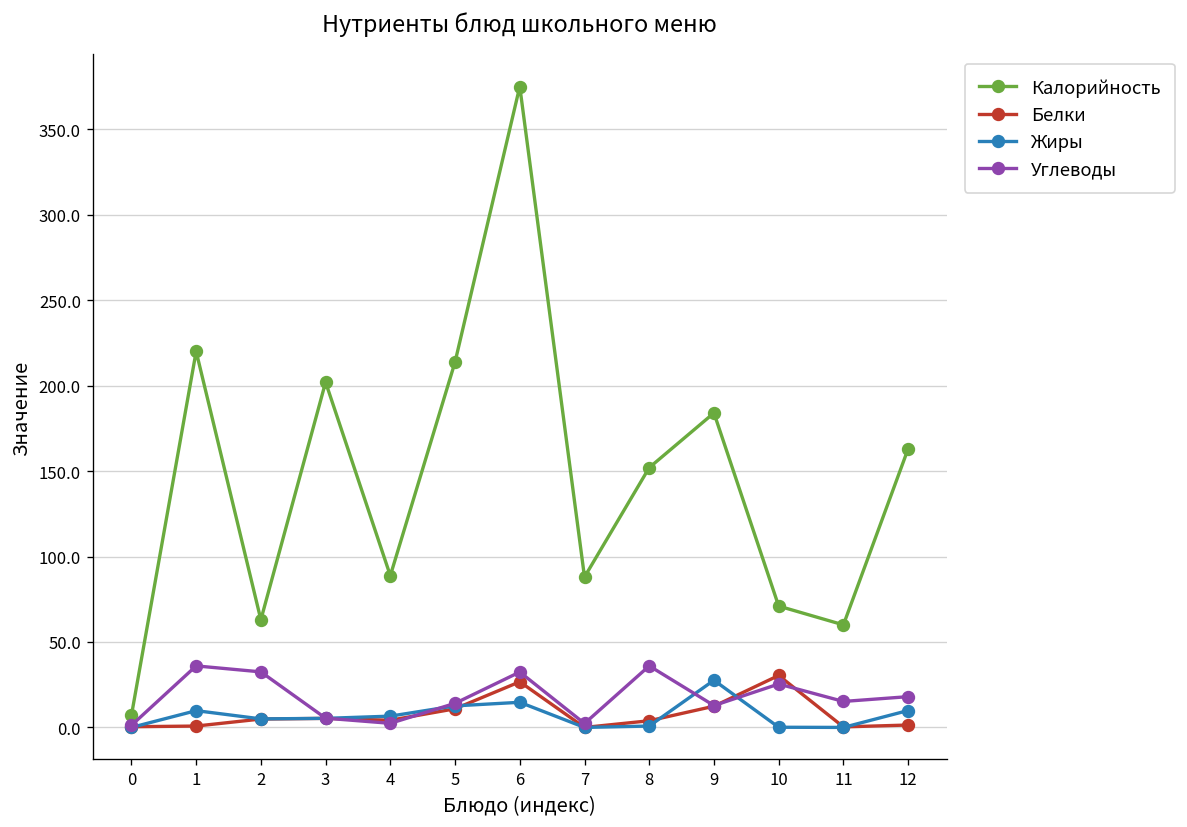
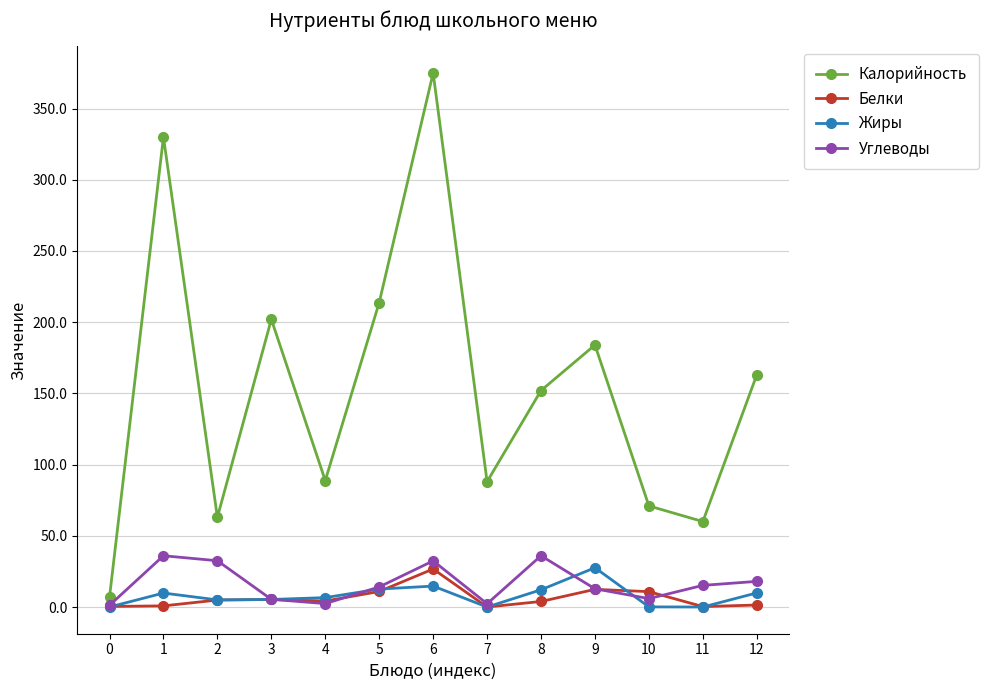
Калорийность, 1: 220 -> 330
Жиры, 8: 1 -> 12
Белки, 10: 30 -> 11
Углеводы, 10: 25 -> 6
